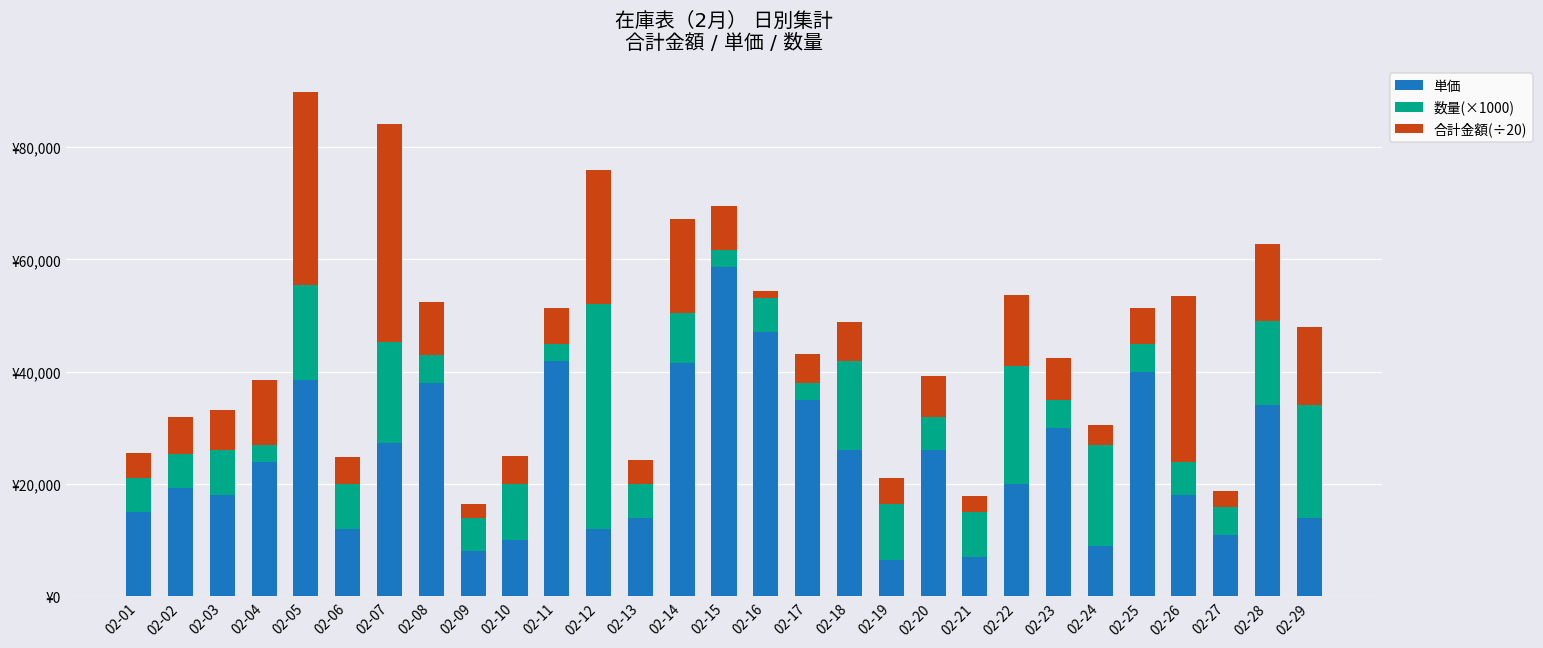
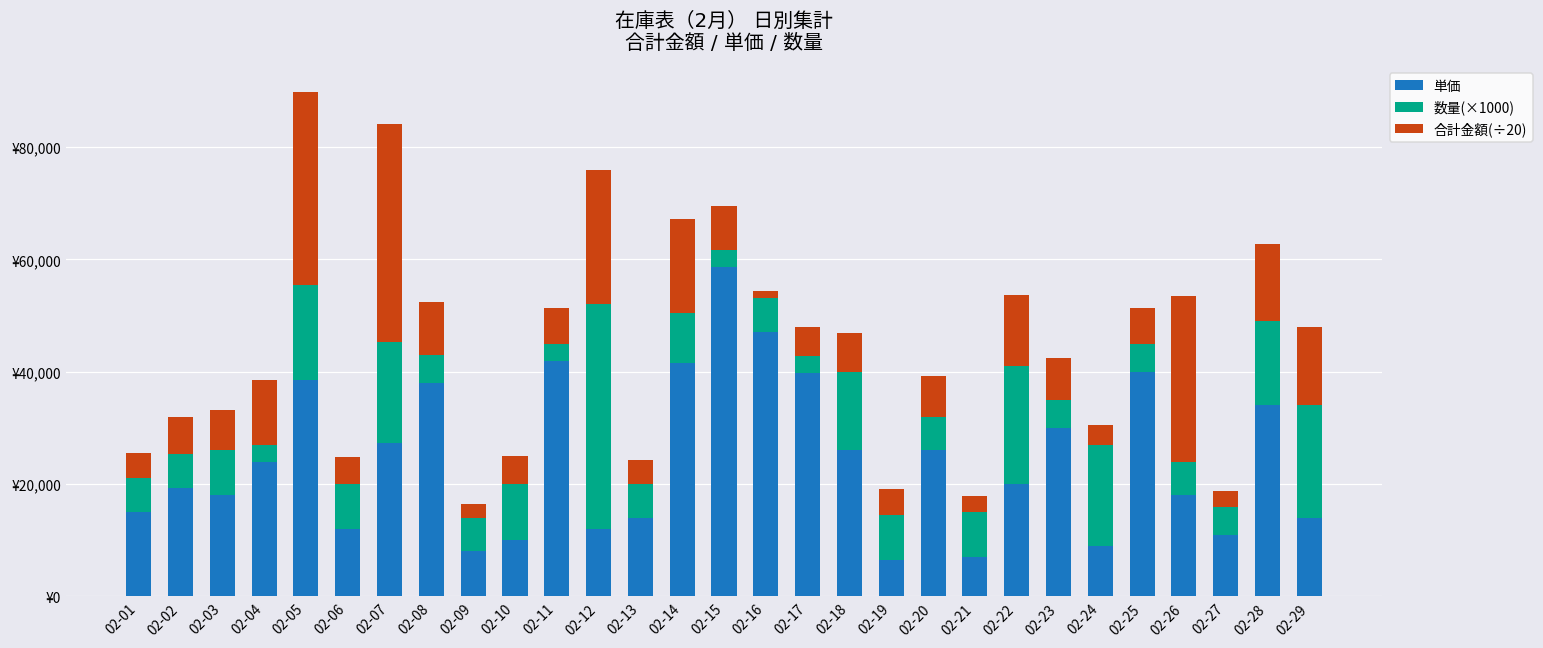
単価, 02-17: ¥35,000 -> ¥40,000
数量(×1000), 02-18: ¥16,000 -> ¥14,000
数量(×1000), 02-19: ¥10,000 -> ¥8,000
